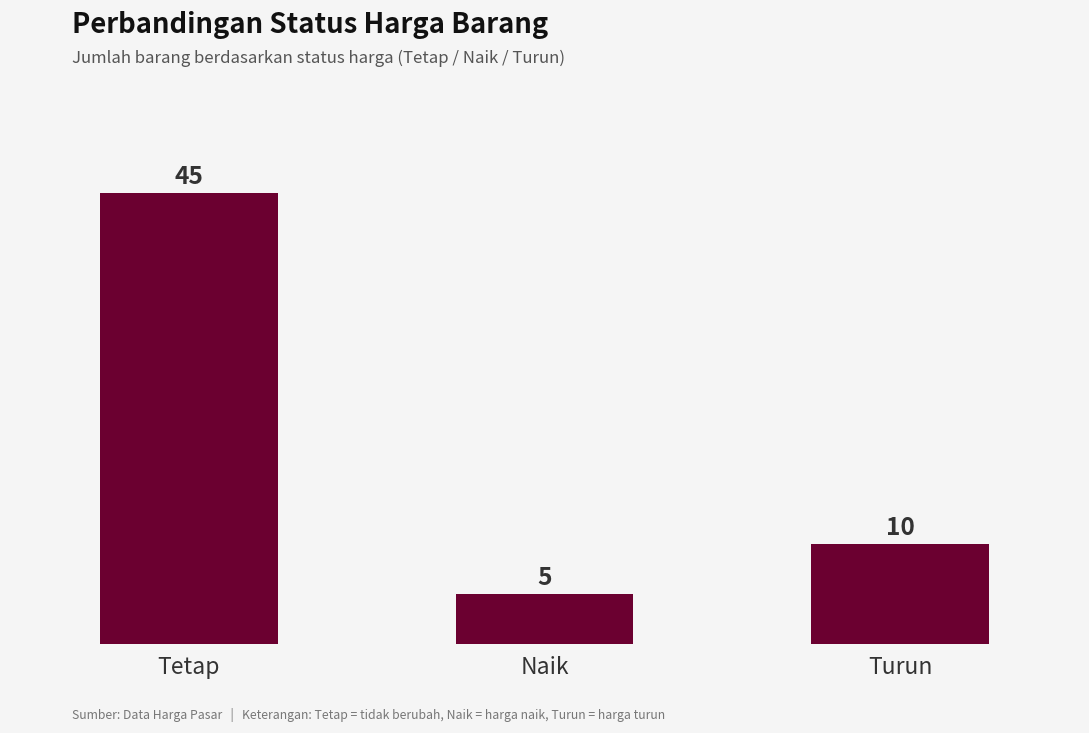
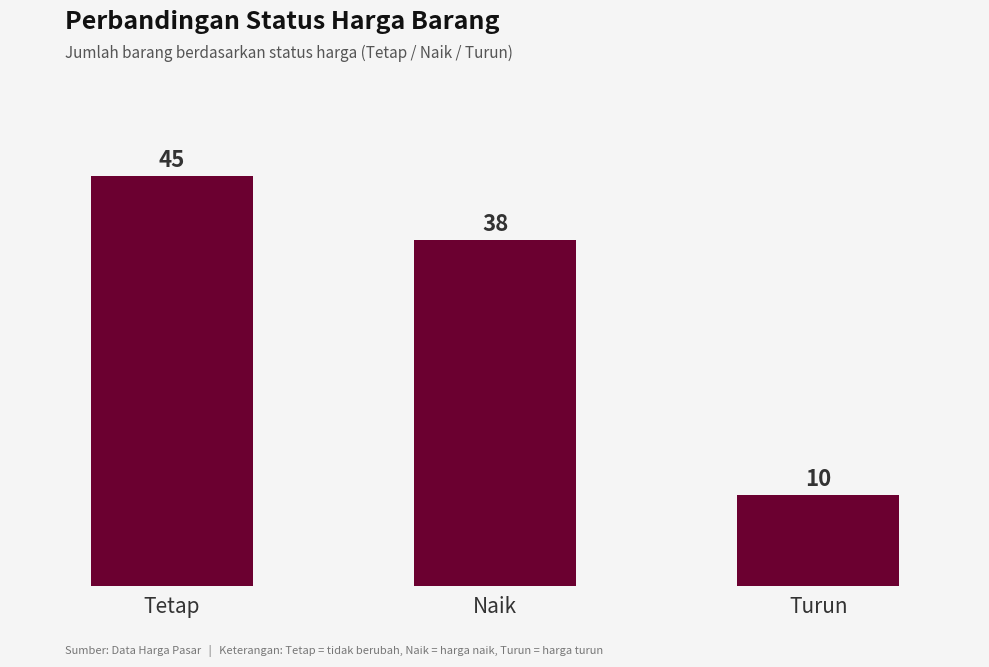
Naik: 5 -> 38
